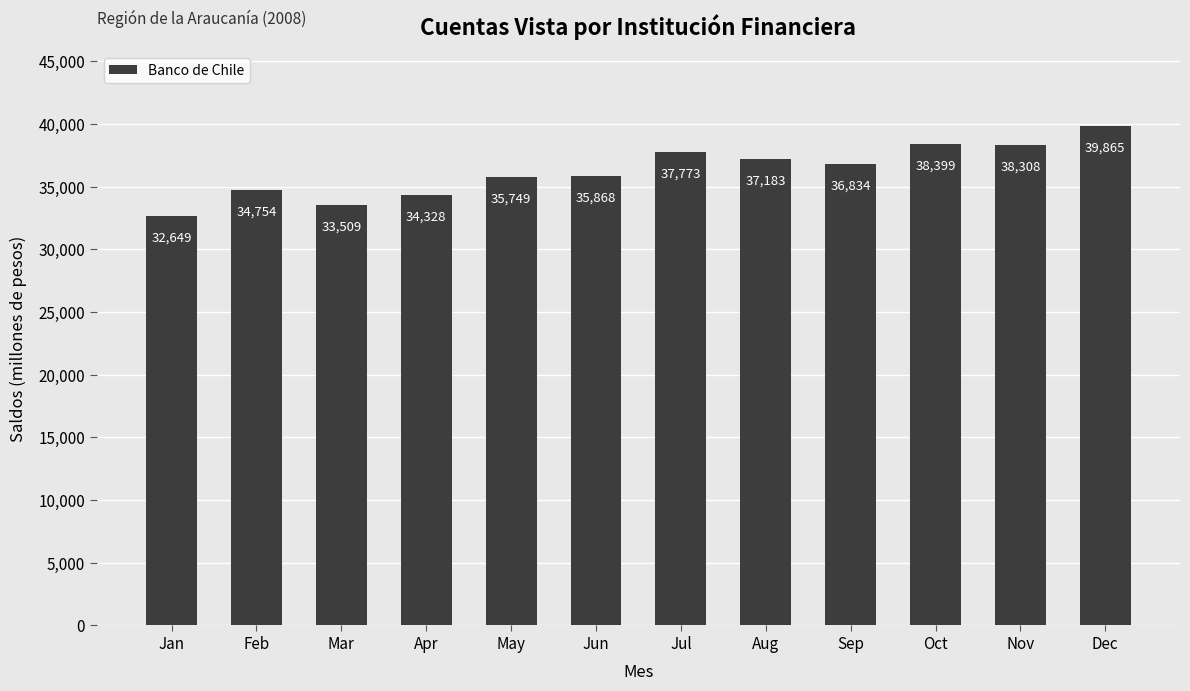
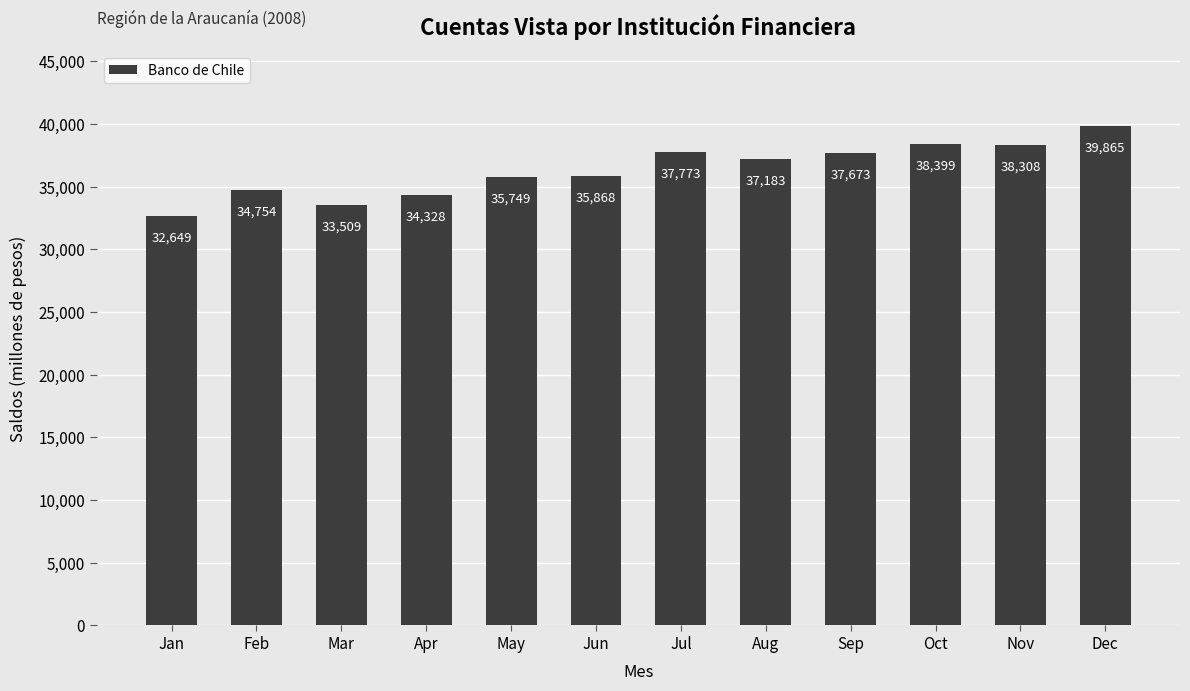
Sep: 36,834 -> 37,673
